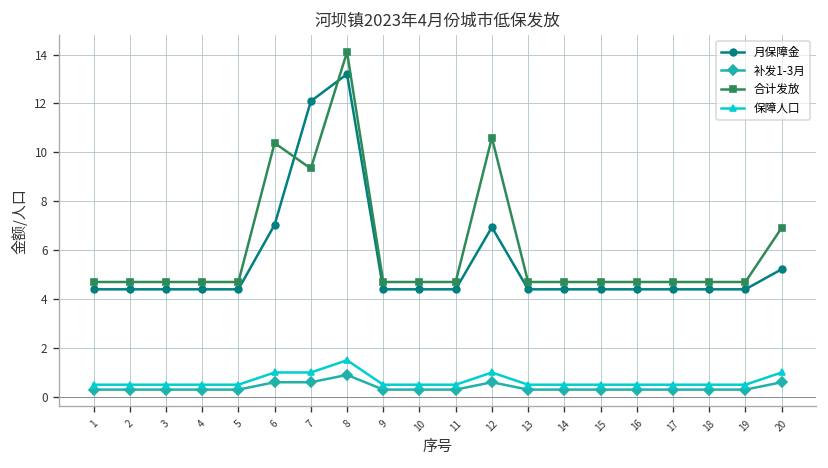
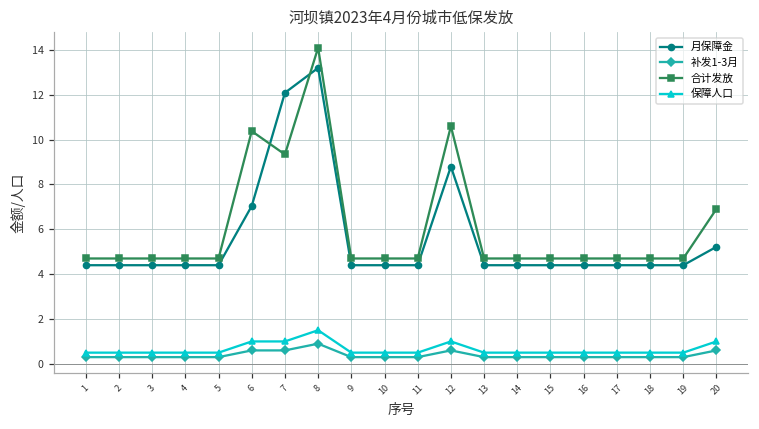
月保障金, 12: 6.9 -> 8.8
